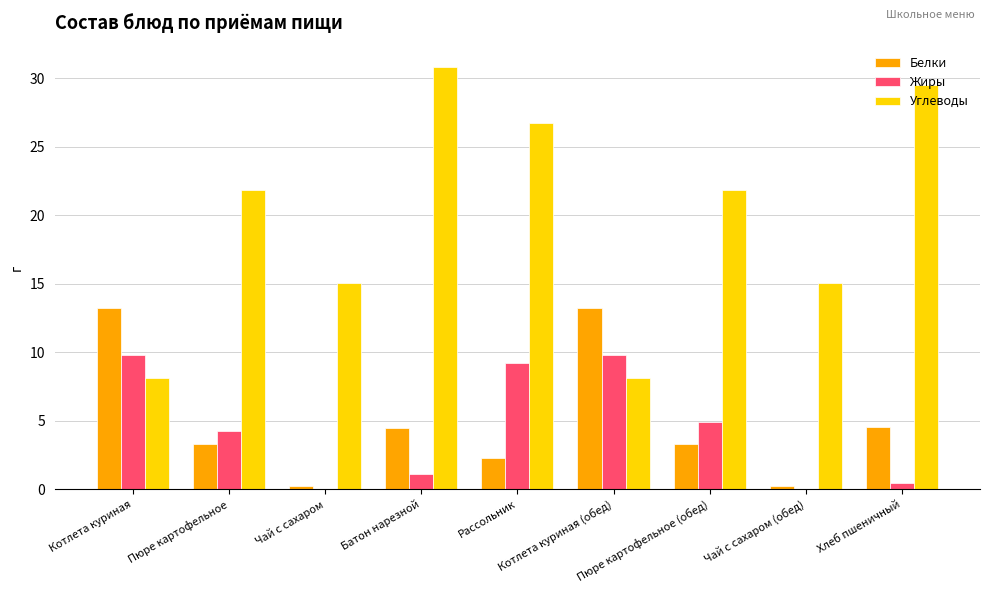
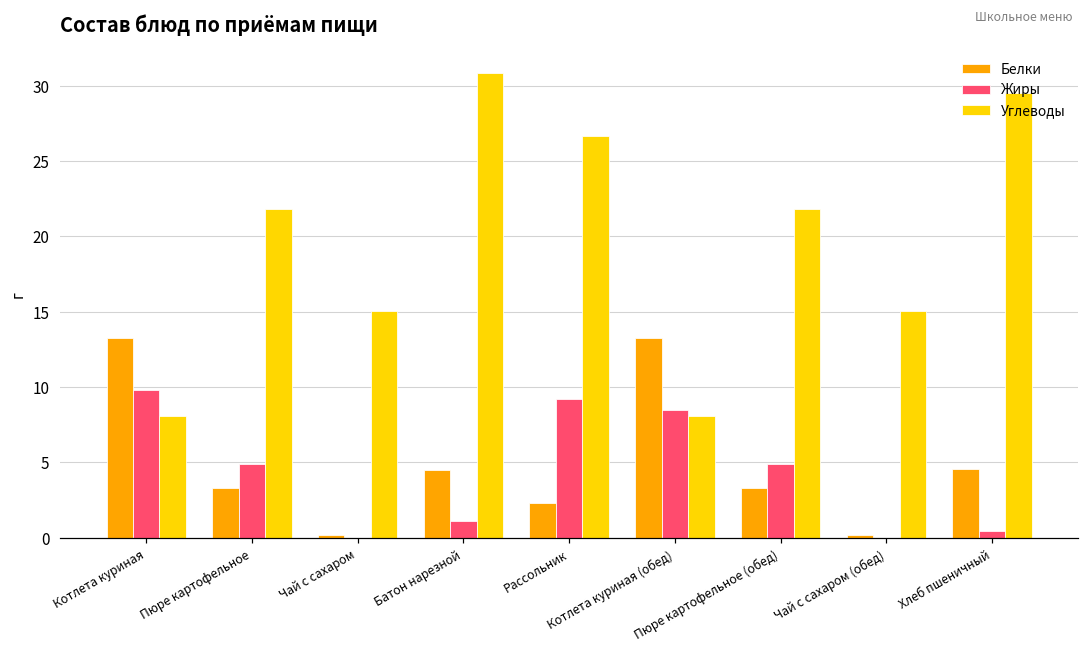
Жиры, Пюре картофельное: 4.3 -> 4.9
Жиры, Котлета куриная (обед): 9.8 -> 8.5
